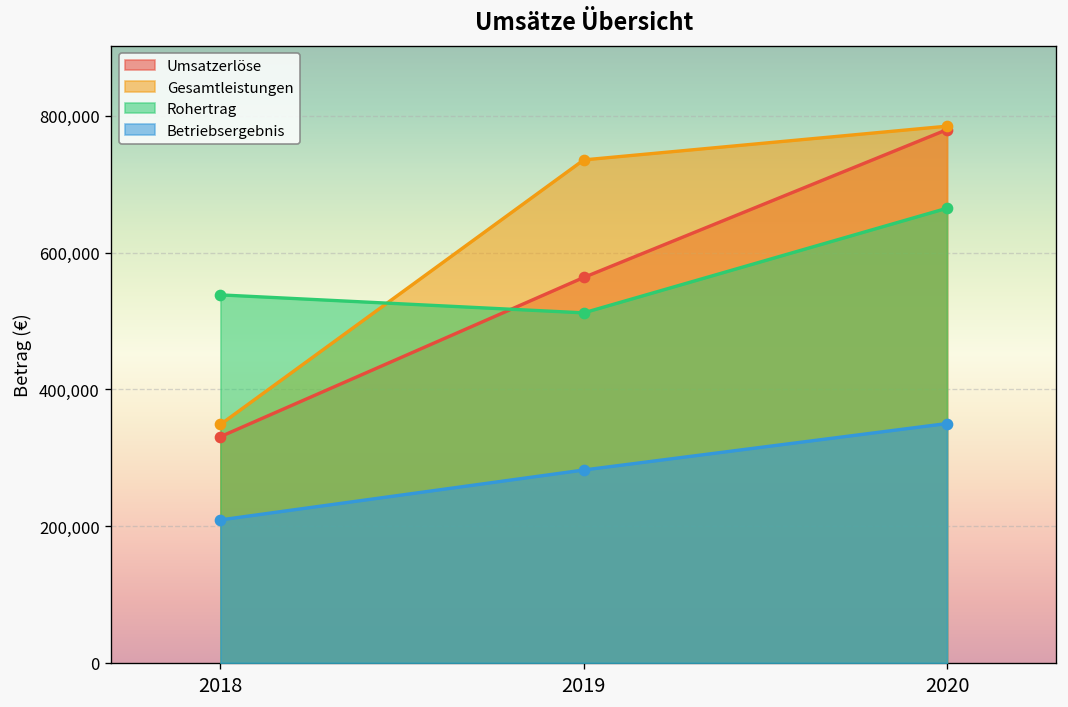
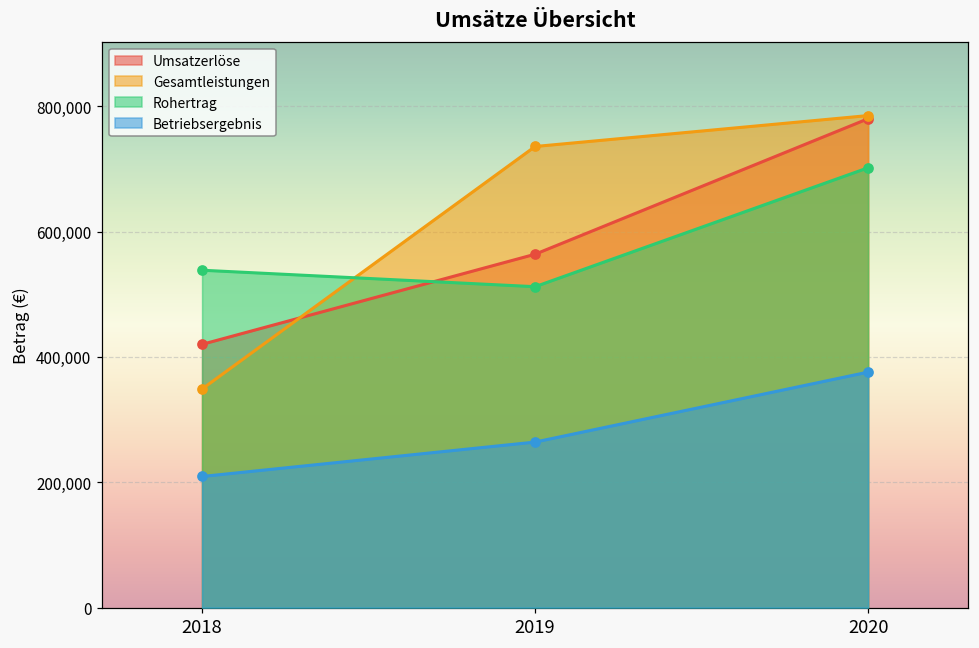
Umsatzerlöse, 2018: 330,000 -> 420,000
Betriebsergebnis, 2019: 280,000 -> 260,000
Rohertrag, 2020: 670,000 -> 700,000
Betriebsergebnis, 2020: 350,000 -> 380,000
